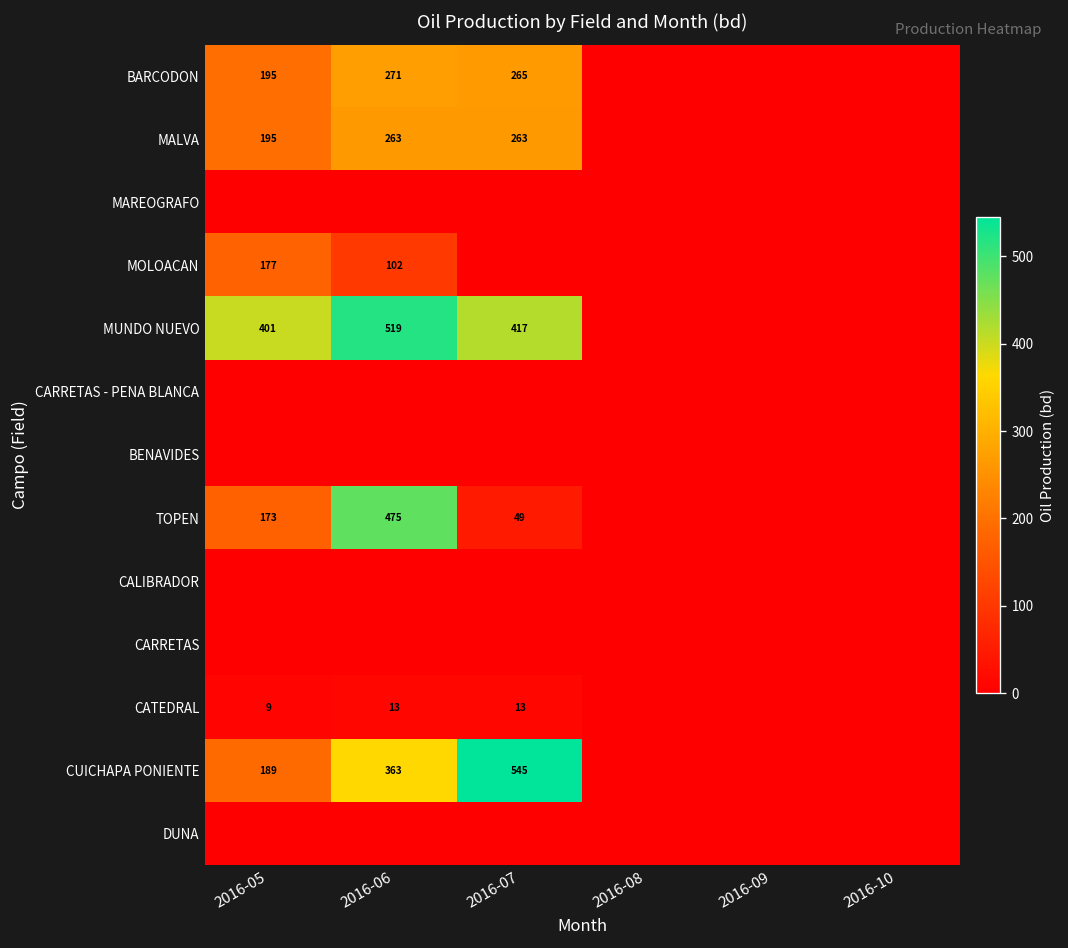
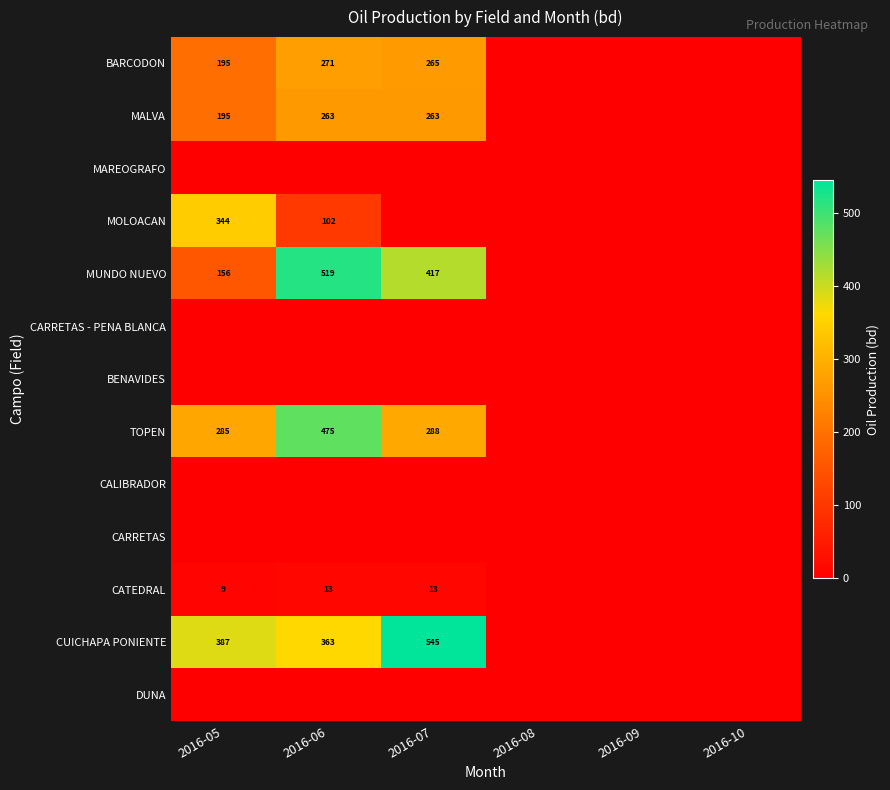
MOLOACAN, 2016-05: 177 -> 344
MUNDO NUEVO, 2016-05: 401 -> 156
TOPEN, 2016-05: 173 -> 285
TOPEN, 2016-07: 49 -> 288
CUICHAPA PONIENTE, 2016-05: 189 -> 387
